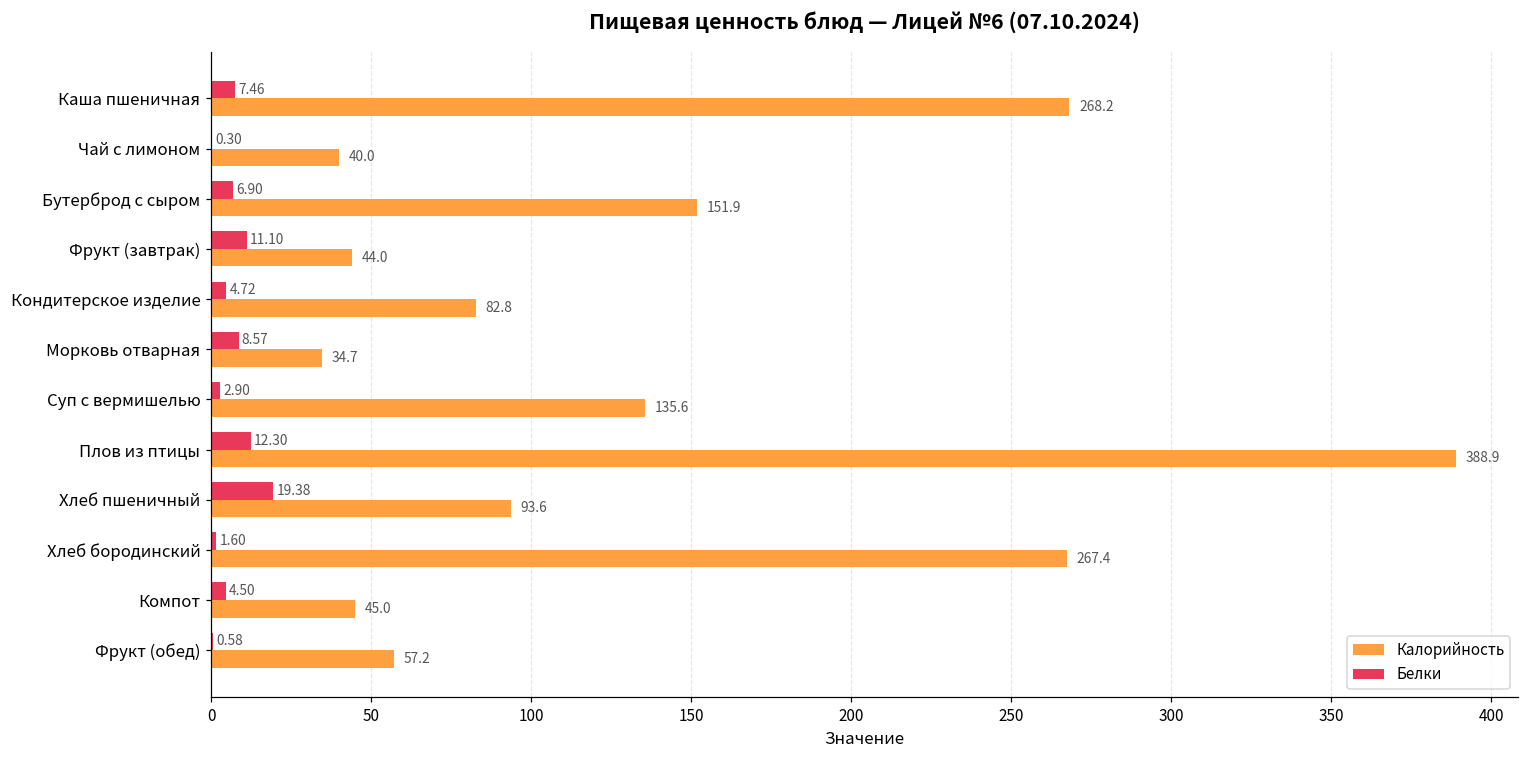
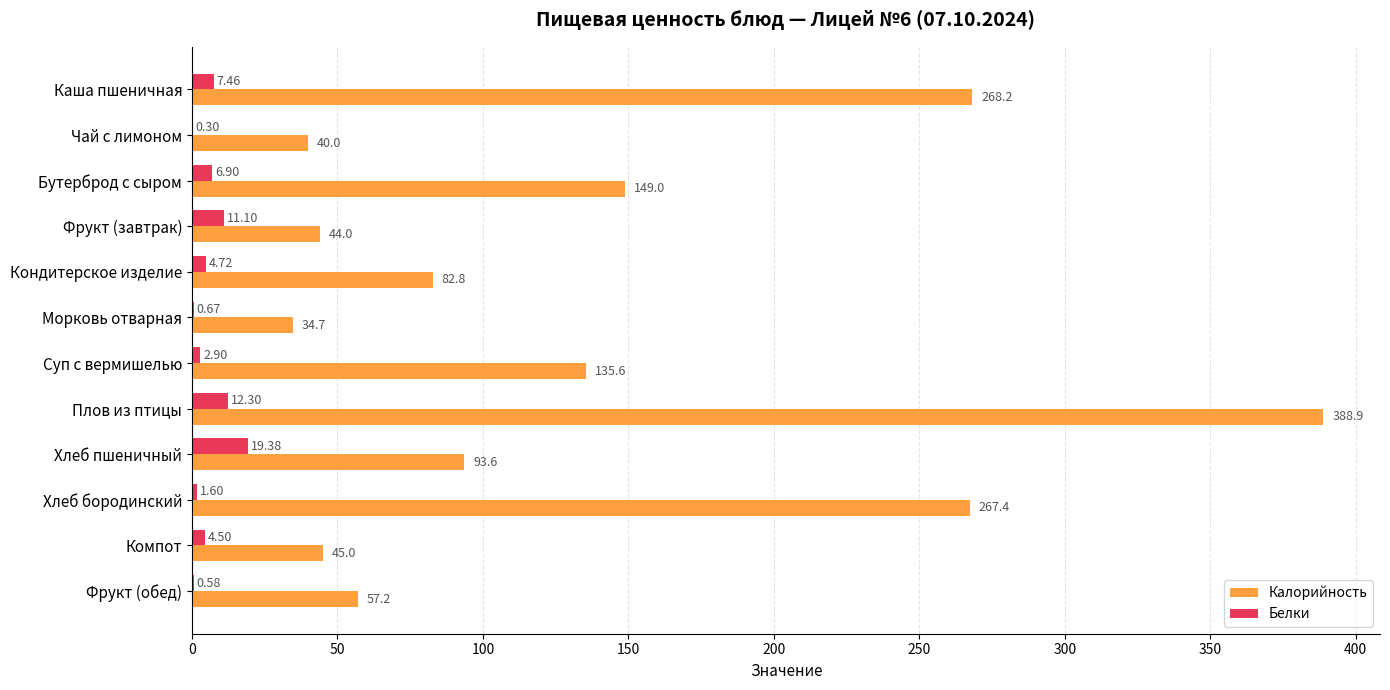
Калорийность, Бутерброд с сыром: 151.9 -> 149.0
Белки, Морковь отварная: 8.57 -> 0.67
